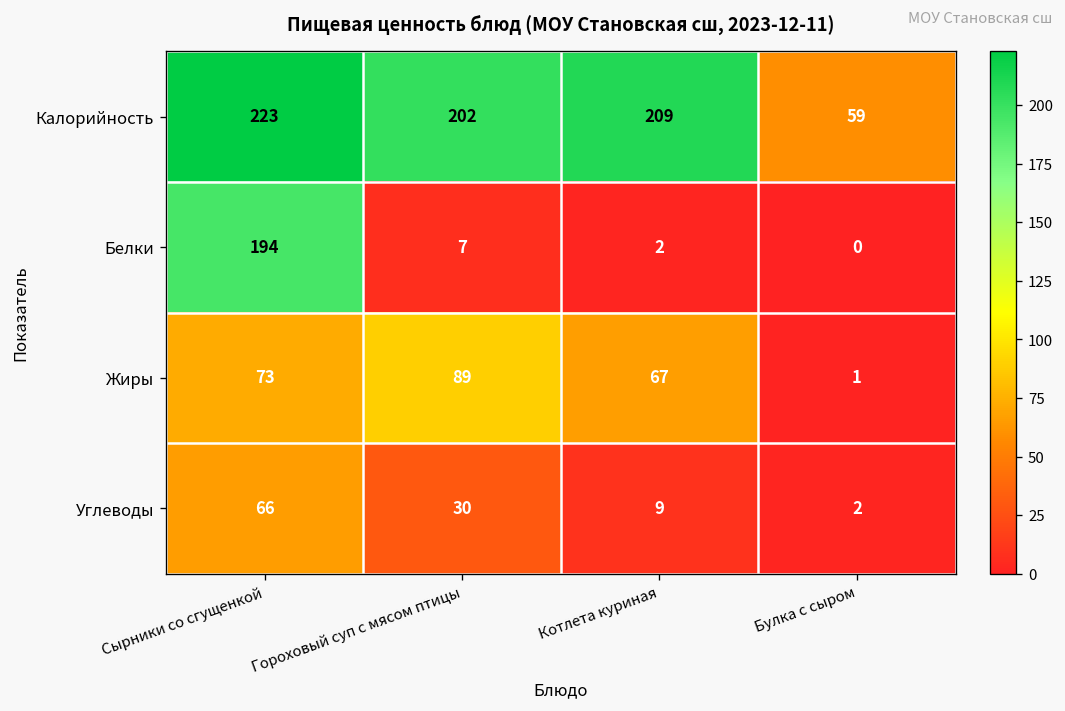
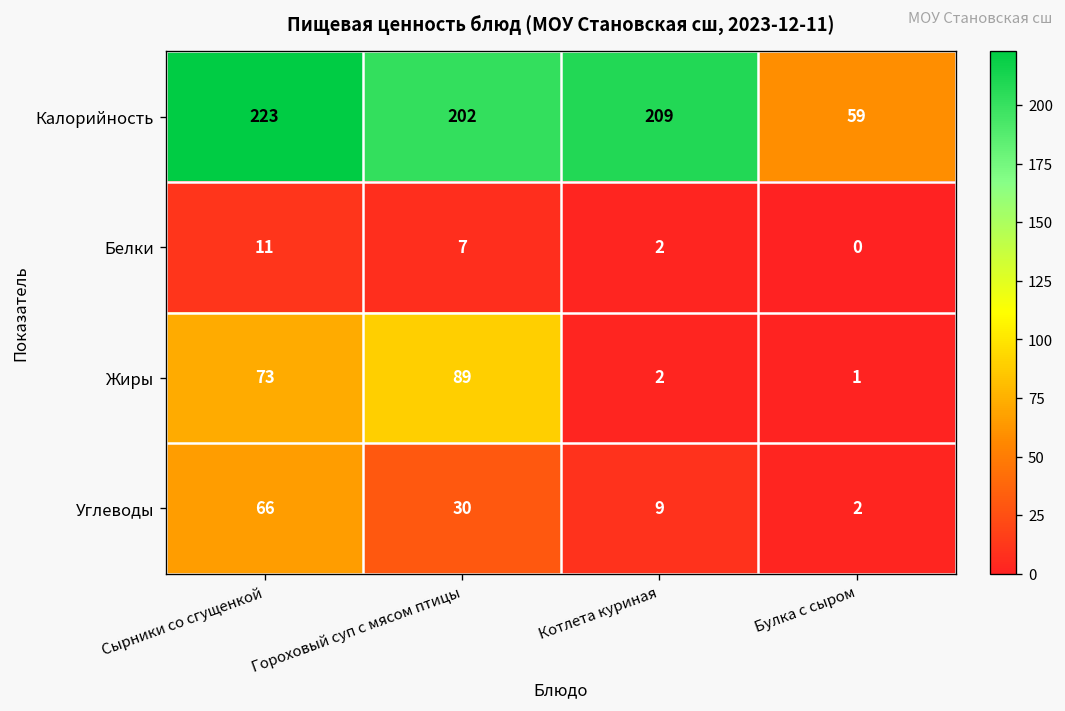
Белки, Сырники со сгущенкой: 194 -> 11
Жиры, Котлета куриная: 67 -> 2
